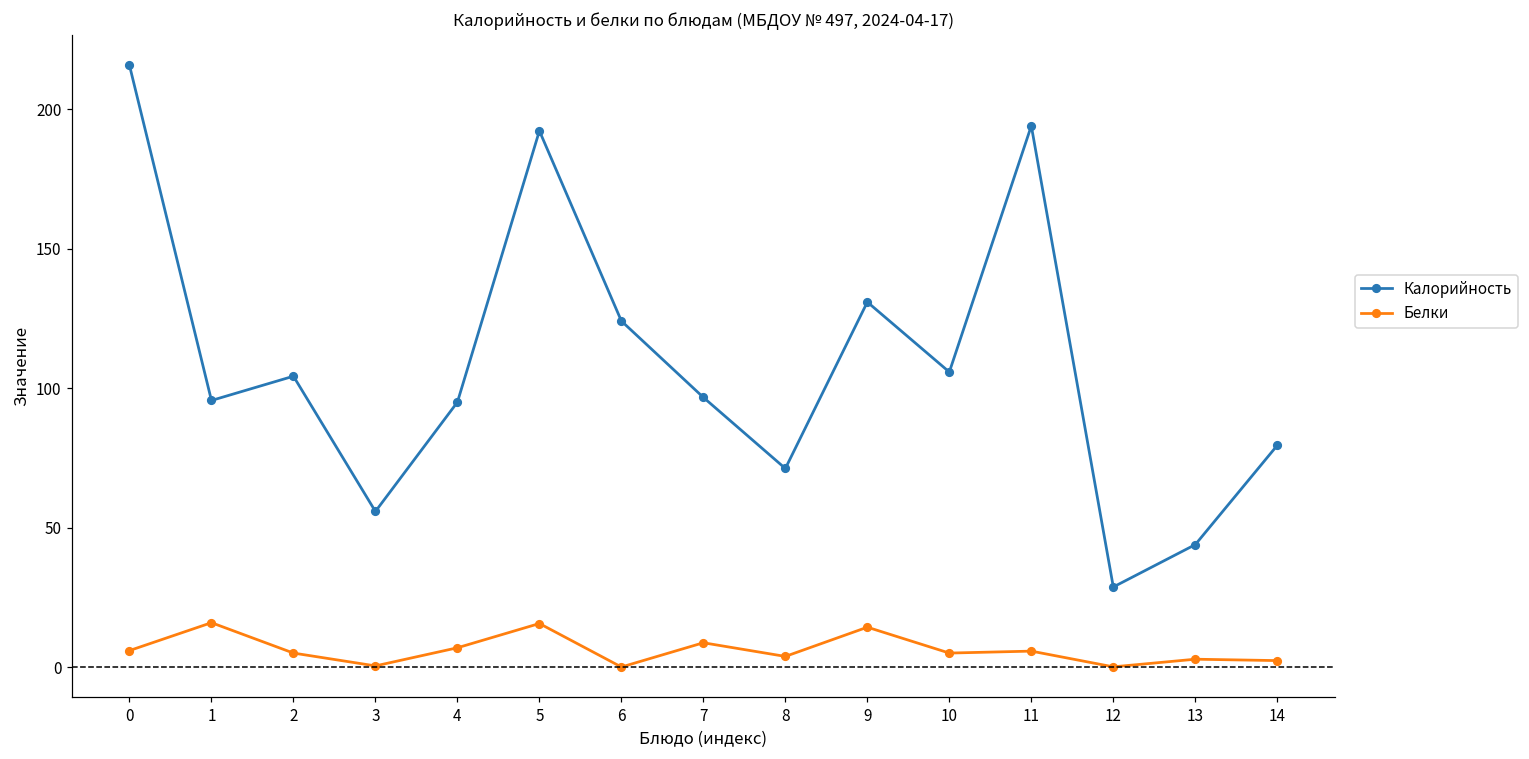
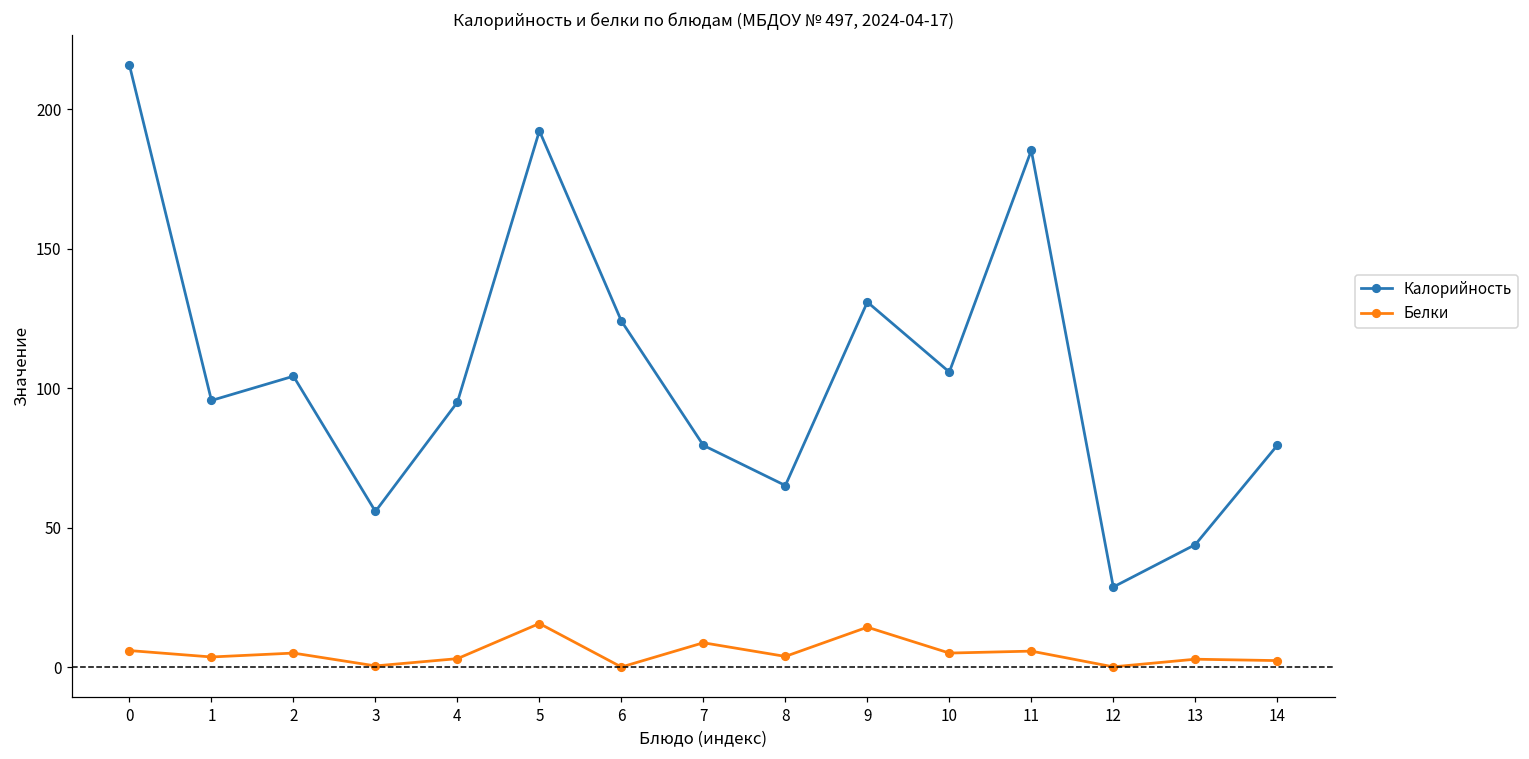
Белки, 1: 16 -> 4
Белки, 4: 7 -> 3
Калорийность, 7: 97 -> 80
Калорийность, 8: 71 -> 65
Калорийность, 11: 194 -> 185
